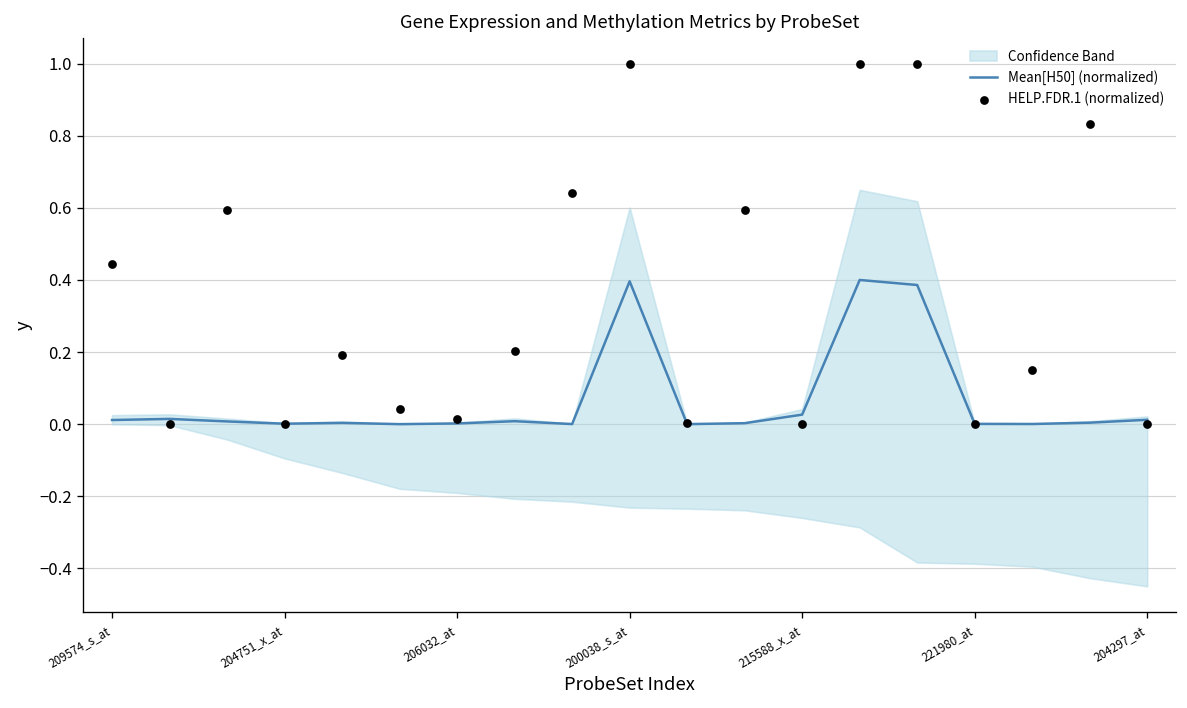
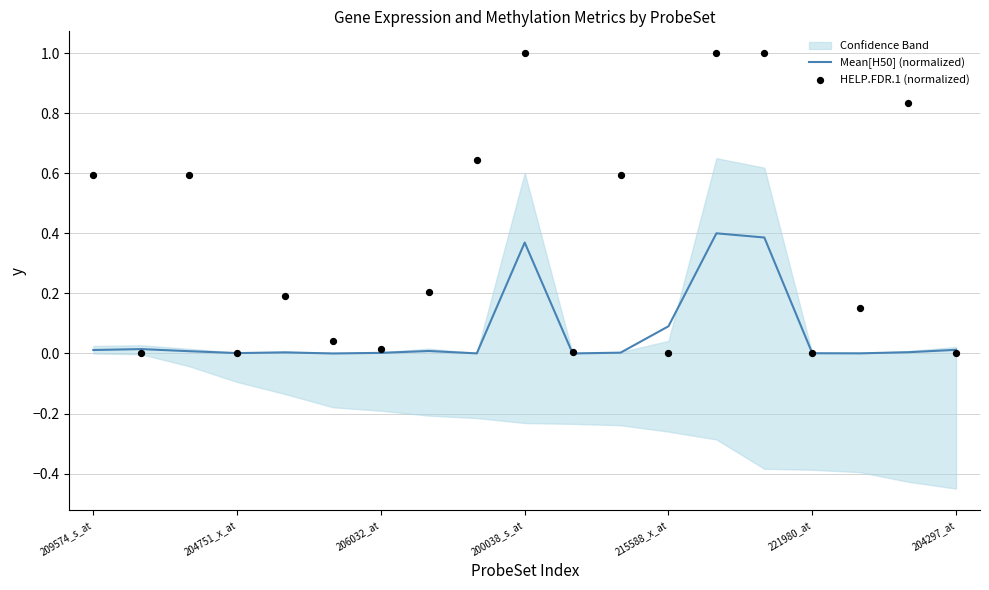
HELP.FDR.1 (normalized), 209574_s_at: 0.44 -> 0.59
Mean[H50] (normalized), 200038_s_at: 0.40 -> 0.37
Mean[H50] (normalized), 215588_x_at: 0.03 -> 0.09
